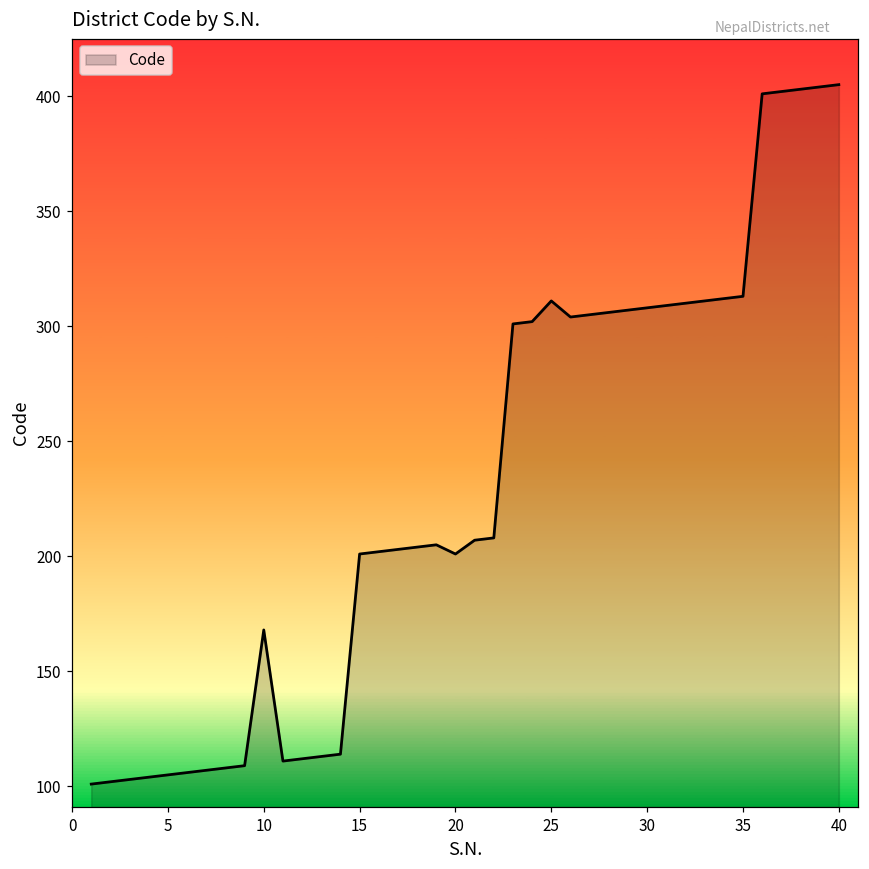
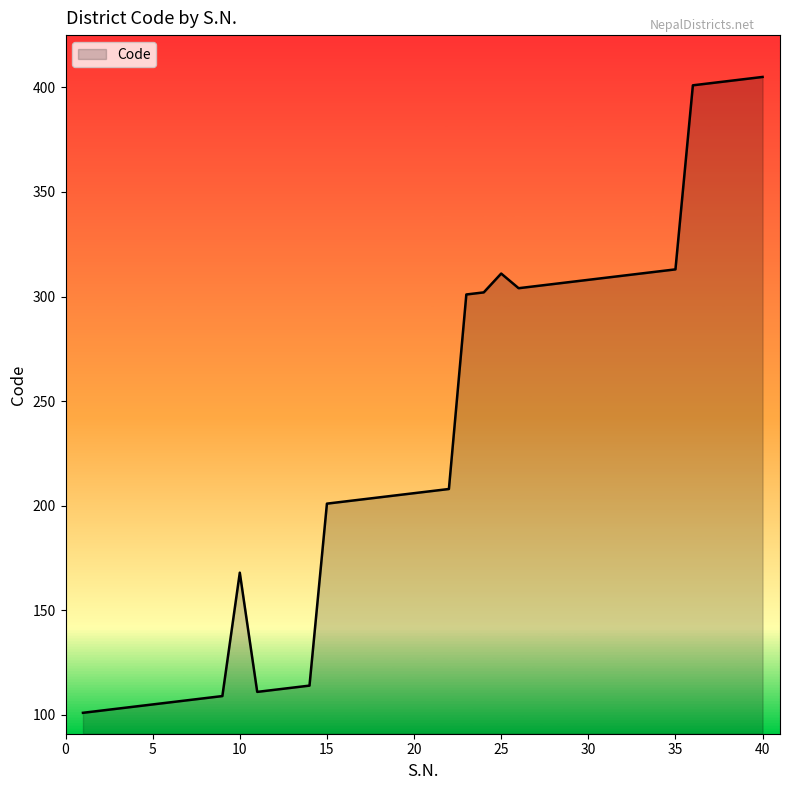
20: 201 -> 206
